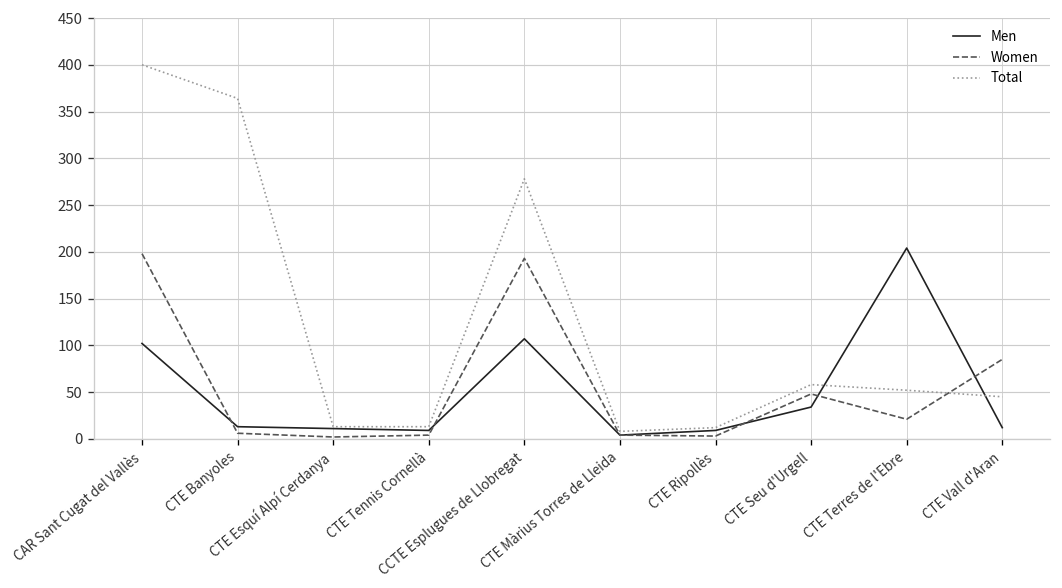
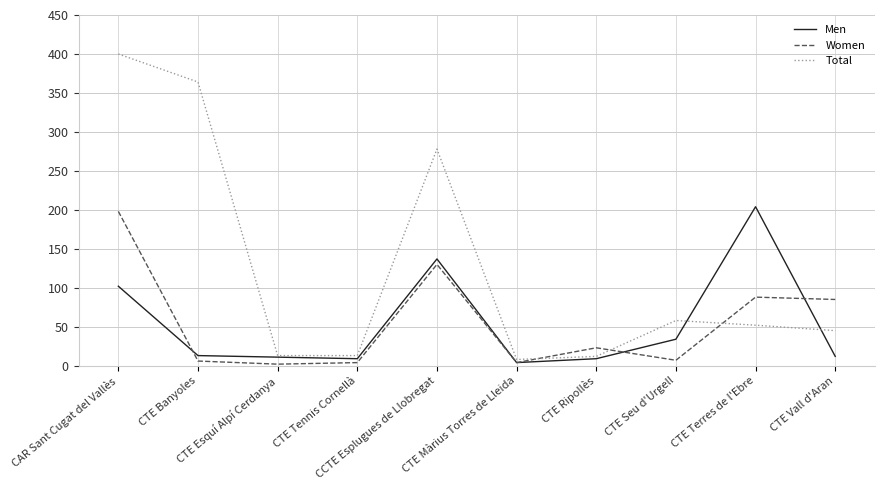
Men, CCTE Esplugues de Llobregat: 110 -> 140
Women, CCTE Esplugues de Llobregat: 190 -> 130
Women, CTE Ripollès: 0 -> 20
Women, CTE Seu d'Urgell: 50 -> 10
Women, CTE Terres de l'Ebre: 20 -> 90
